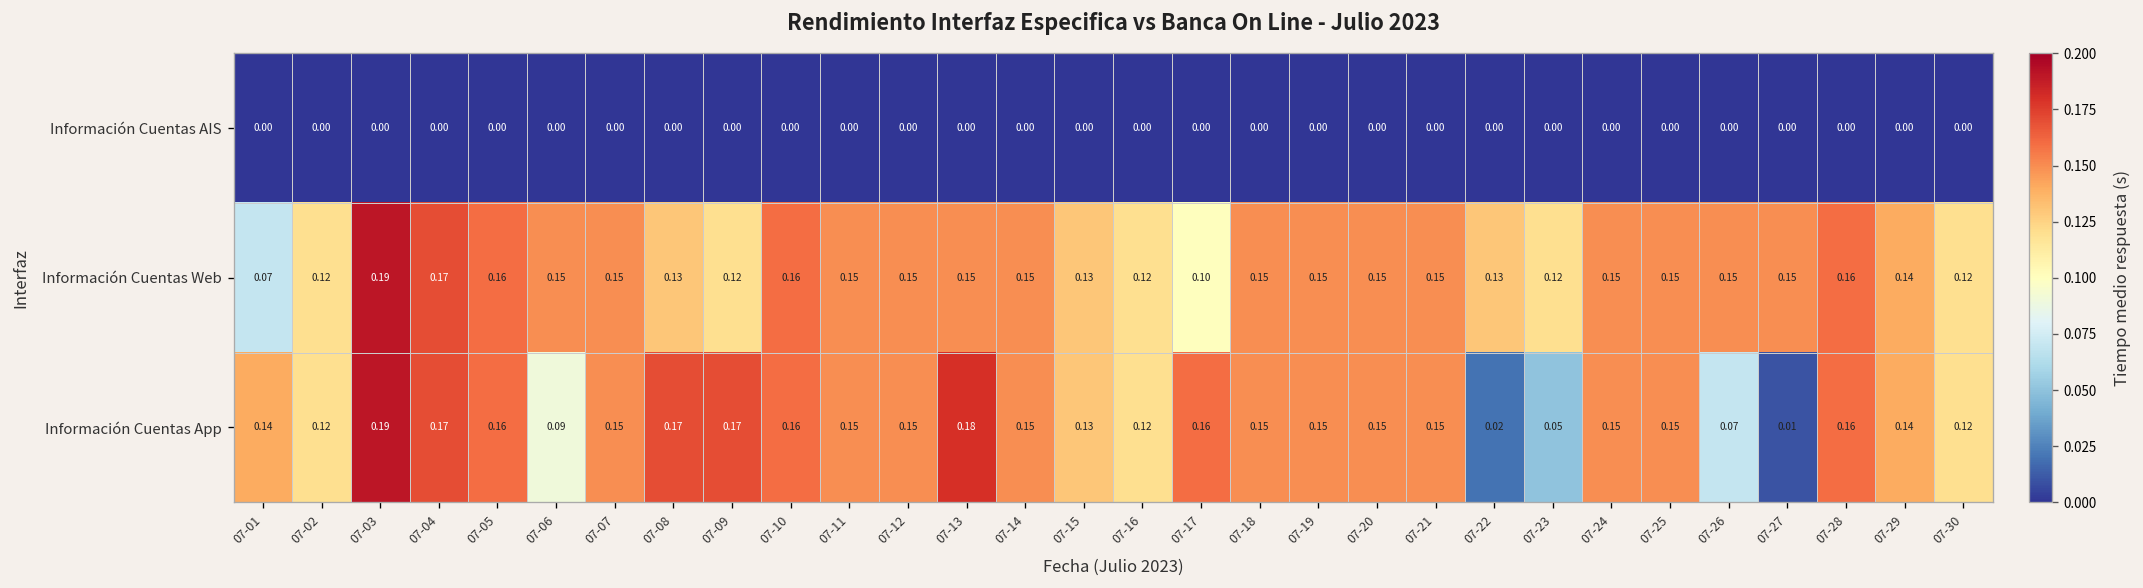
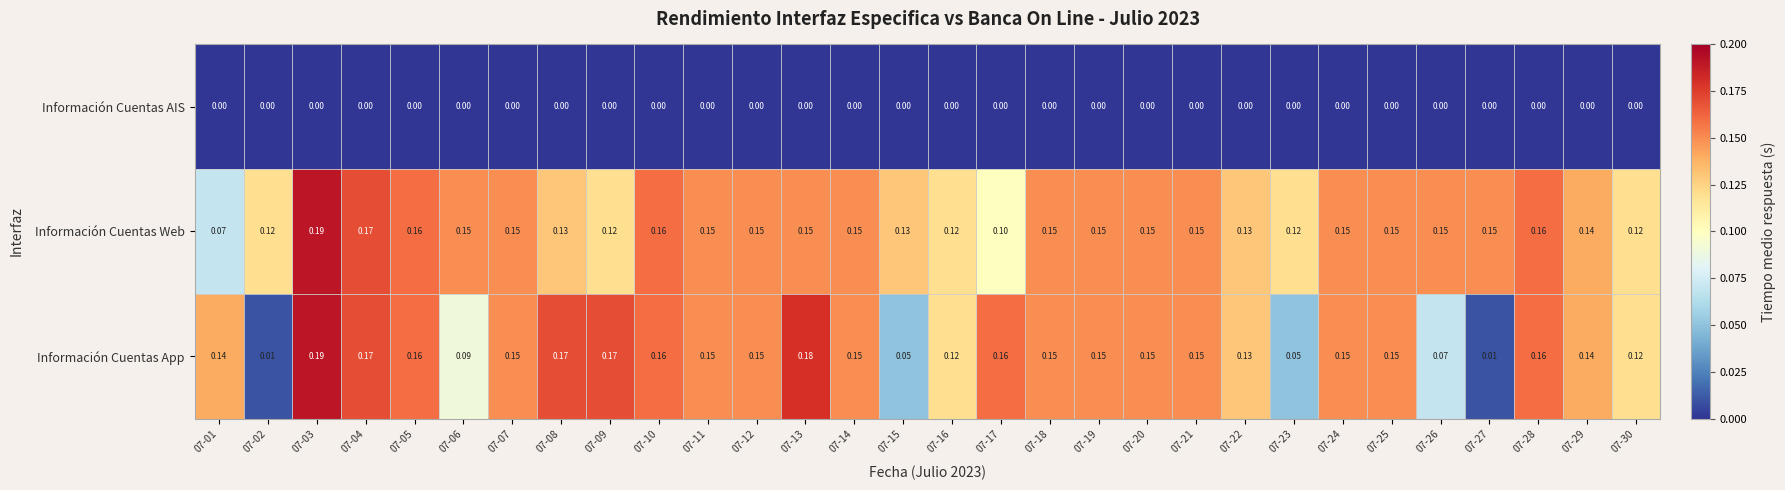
Información Cuentas App, 07-02: 0.12 -> 0.01
Información Cuentas App, 07-15: 0.13 -> 0.05
Información Cuentas App, 07-22: 0.02 -> 0.13
